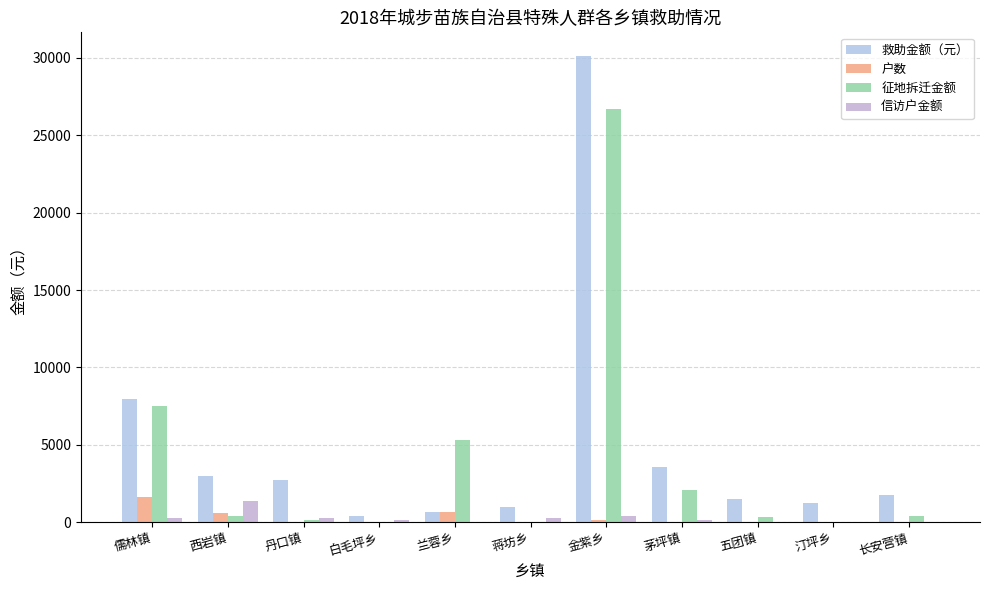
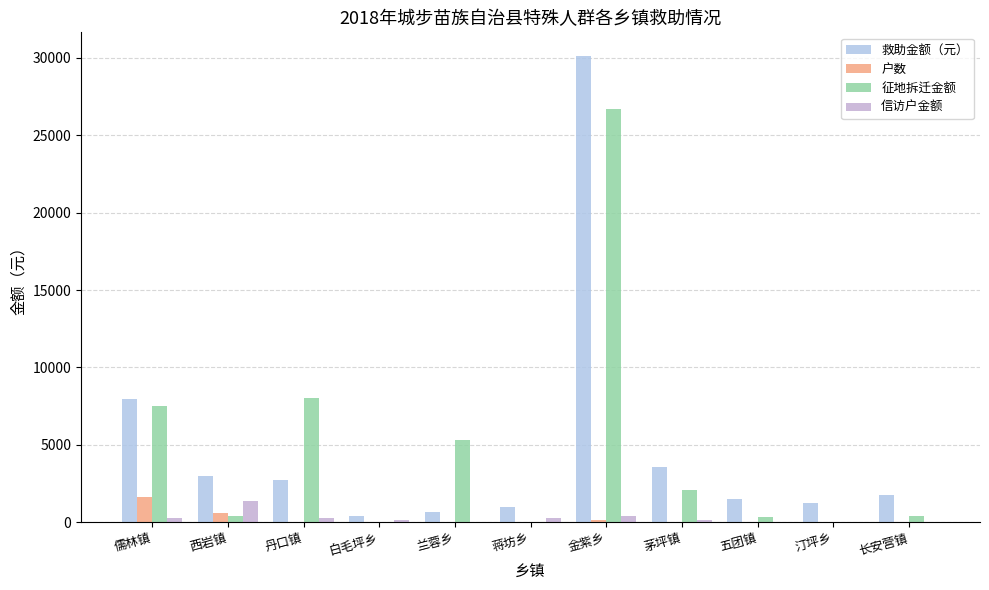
征地拆迁金额, 丹口镇: 100 -> 8000
户数, 兰蓉乡: 600 -> 0
